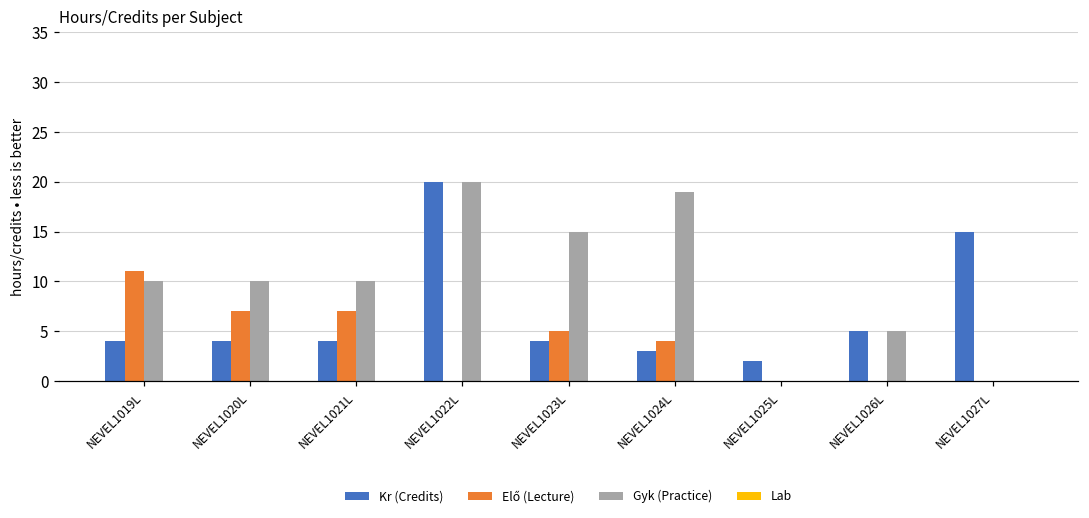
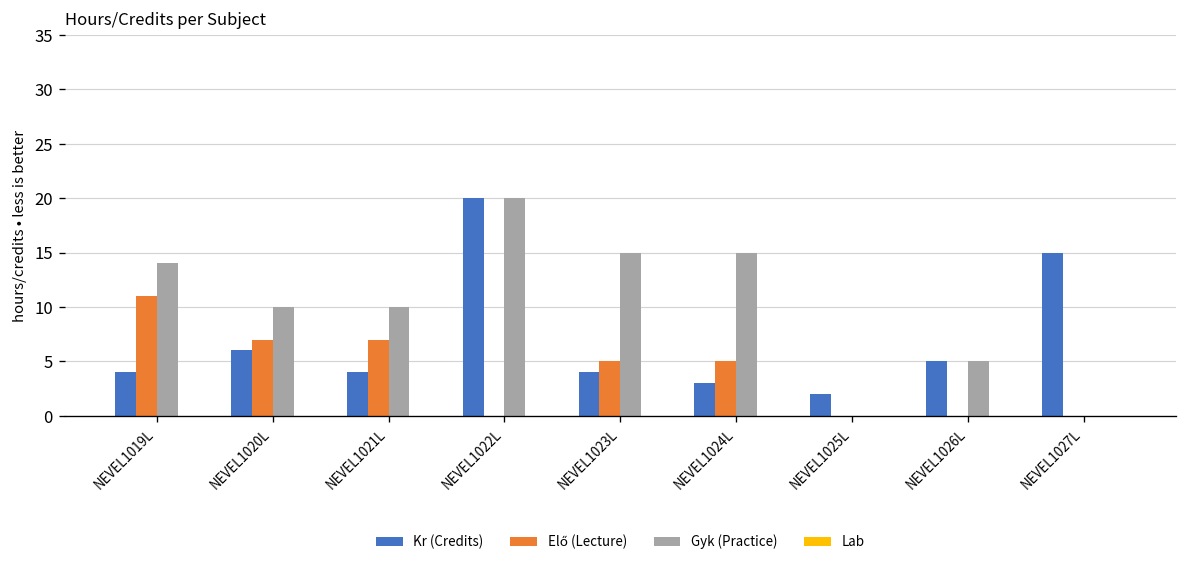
Gyk (Practice), NEVEL1019L: 10 -> 14
Kr (Credits), NEVEL1020L: 4 -> 6
Elő (Lecture), NEVEL1024L: 4 -> 5
Gyk (Practice), NEVEL1024L: 19 -> 15
